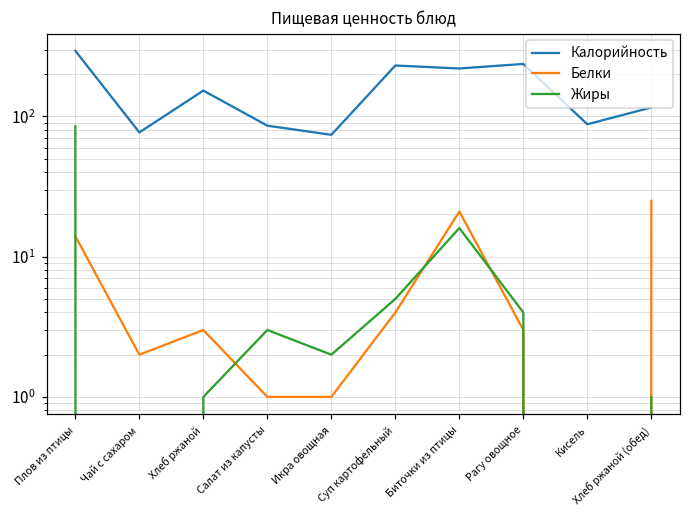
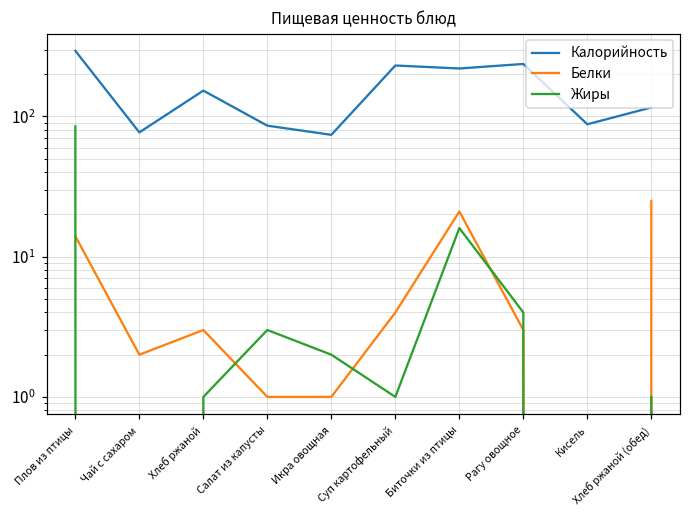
Жиры, Суп картофельный: 5 -> 1
